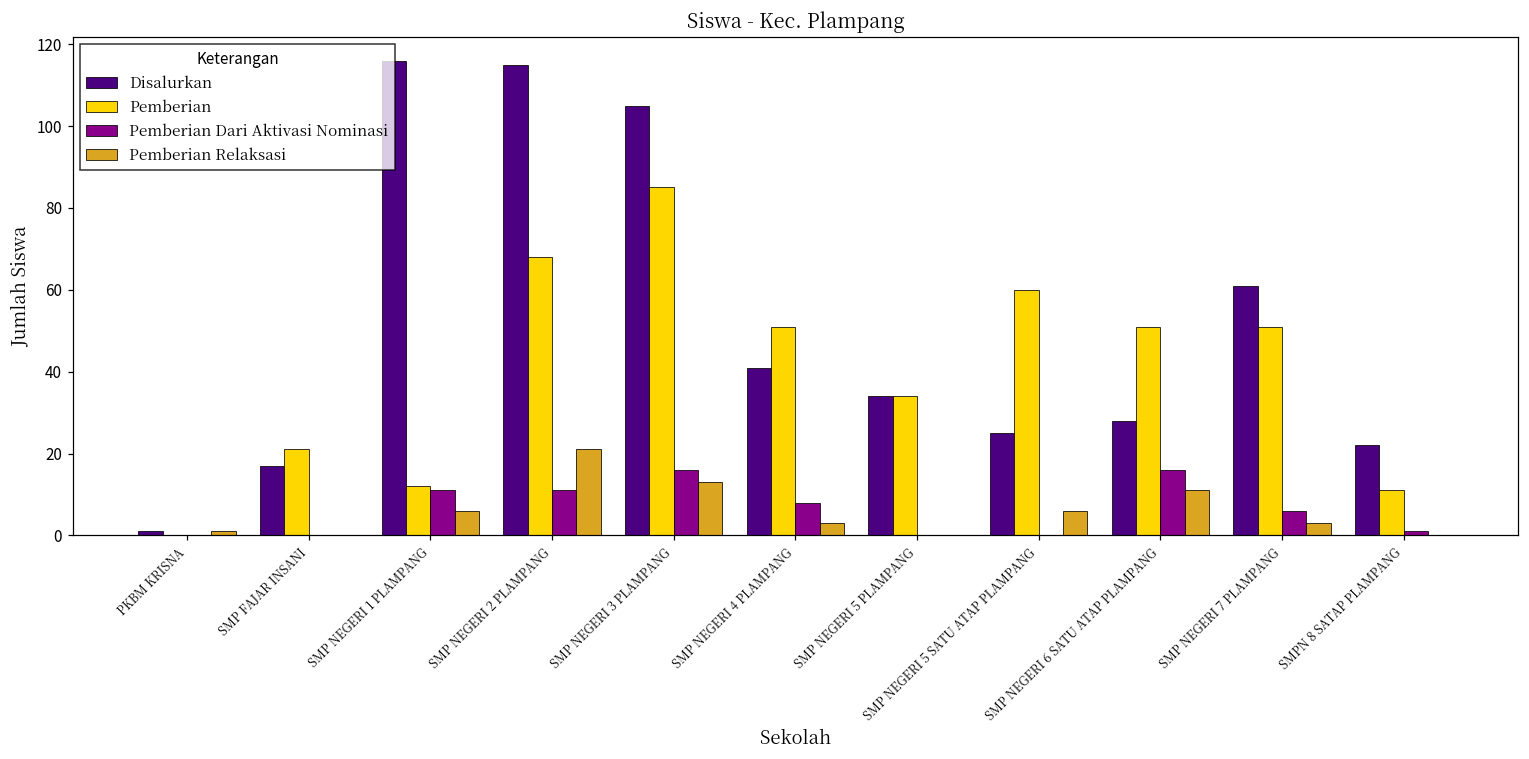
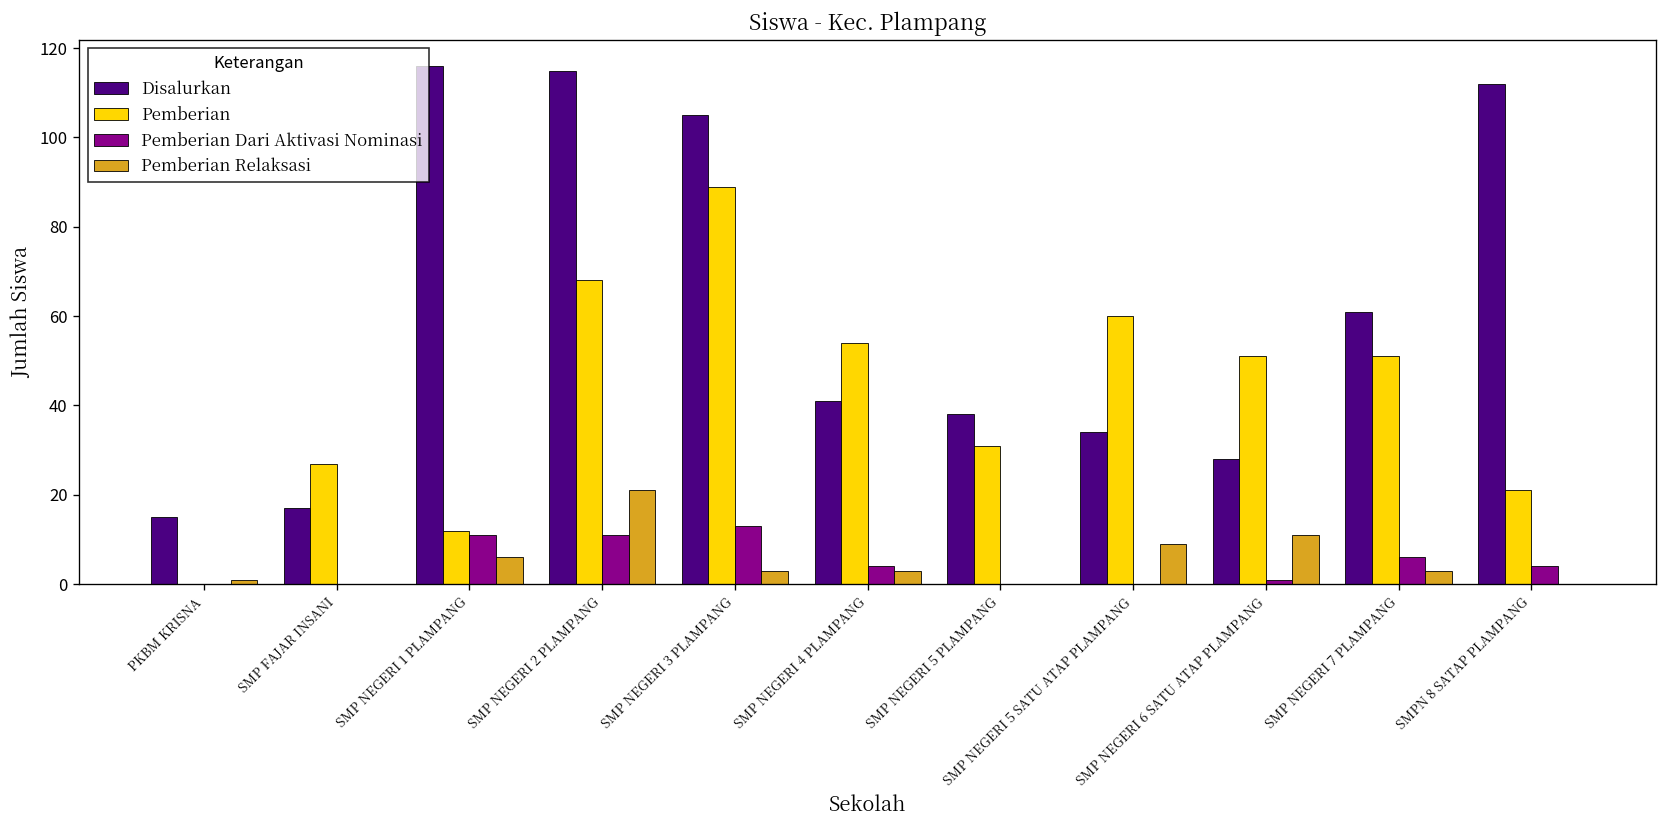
Disalurkan, PKBM KRISNA: 1 -> 15
Pemberian, SMP FAJAR INSANI: 21 -> 27
Pemberian, SMP NEGERI 3 PLAMPANG: 85 -> 89
Pemberian Dari Aktivasi Nominasi, SMP NEGERI 3 PLAMPANG: 16 -> 13
Pemberian Relaksasi, SMP NEGERI 3 PLAMPANG: 13 -> 3
Pemberian, SMP NEGERI 4 PLAMPANG: 51 -> 54
Pemberian Dari Aktivasi Nominasi, SMP NEGERI 4 PLAMPANG: 8 -> 4
Disalurkan, SMP NEGERI 5 PLAMPANG: 34 -> 38
Pemberian, SMP NEGERI 5 PLAMPANG: 34 -> 31
Disalurkan, SMP NEGERI 5 SATU ATAP PLAMPANG: 25 -> 34
Pemberian Relaksasi, SMP NEGERI 5 SATU ATAP PLAMPANG: 6 -> 9
Pemberian Dari Aktivasi Nominasi, SMP NEGERI 6 SATU ATAP PLAMPANG: 16 -> 1
Disalurkan, SMPN 8 SATAP PLAMPANG: 22 -> 112
Pemberian, SMPN 8 SATAP PLAMPANG: 11 -> 21
Pemberian Dari Aktivasi Nominasi, SMPN 8 SATAP PLAMPANG: 1 -> 4
